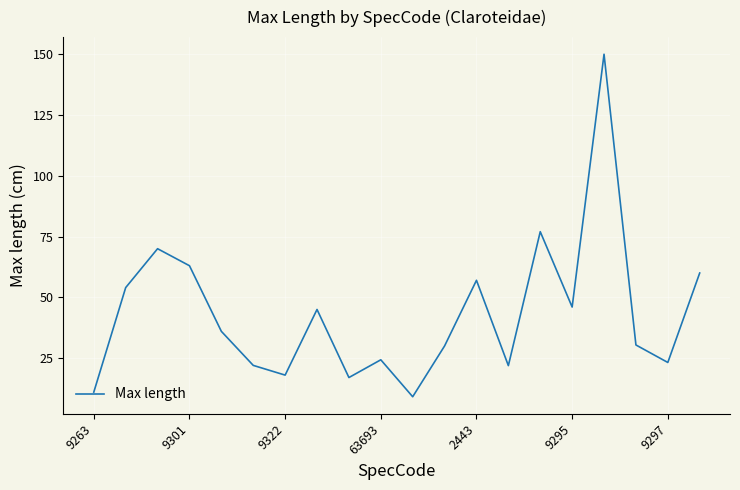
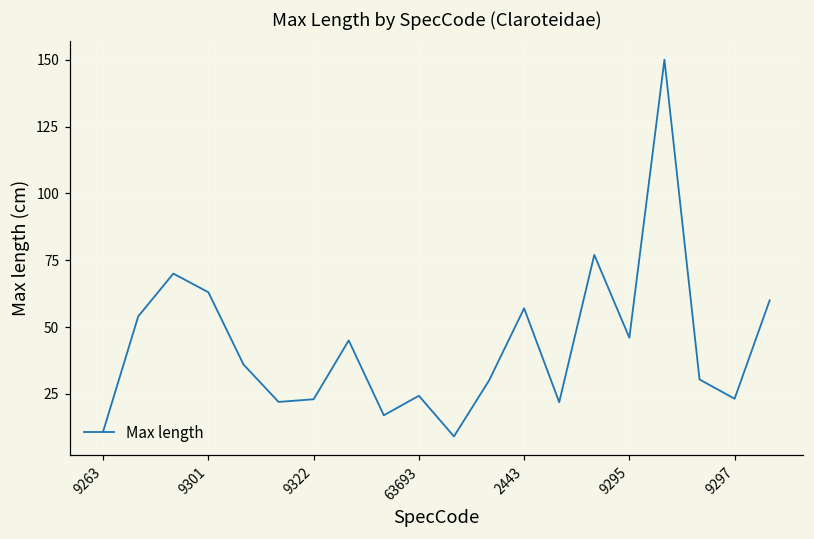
9322: 18 -> 23
